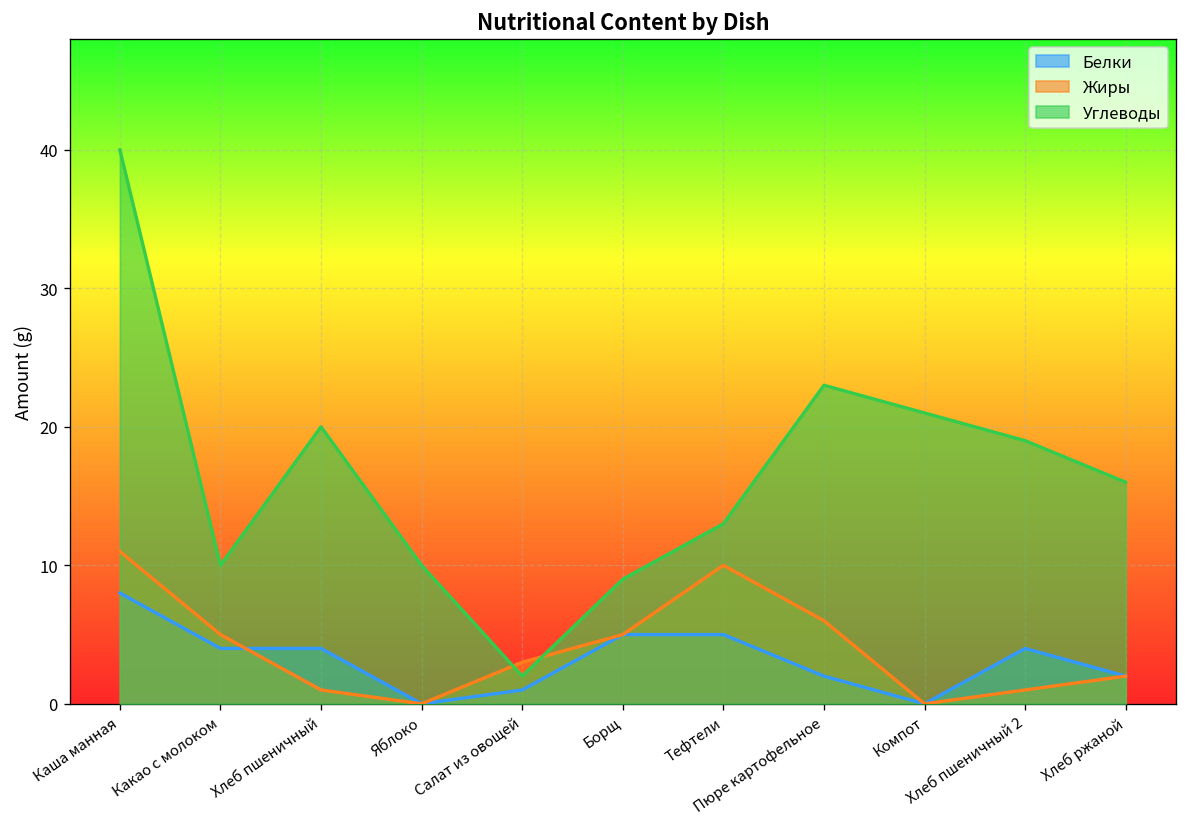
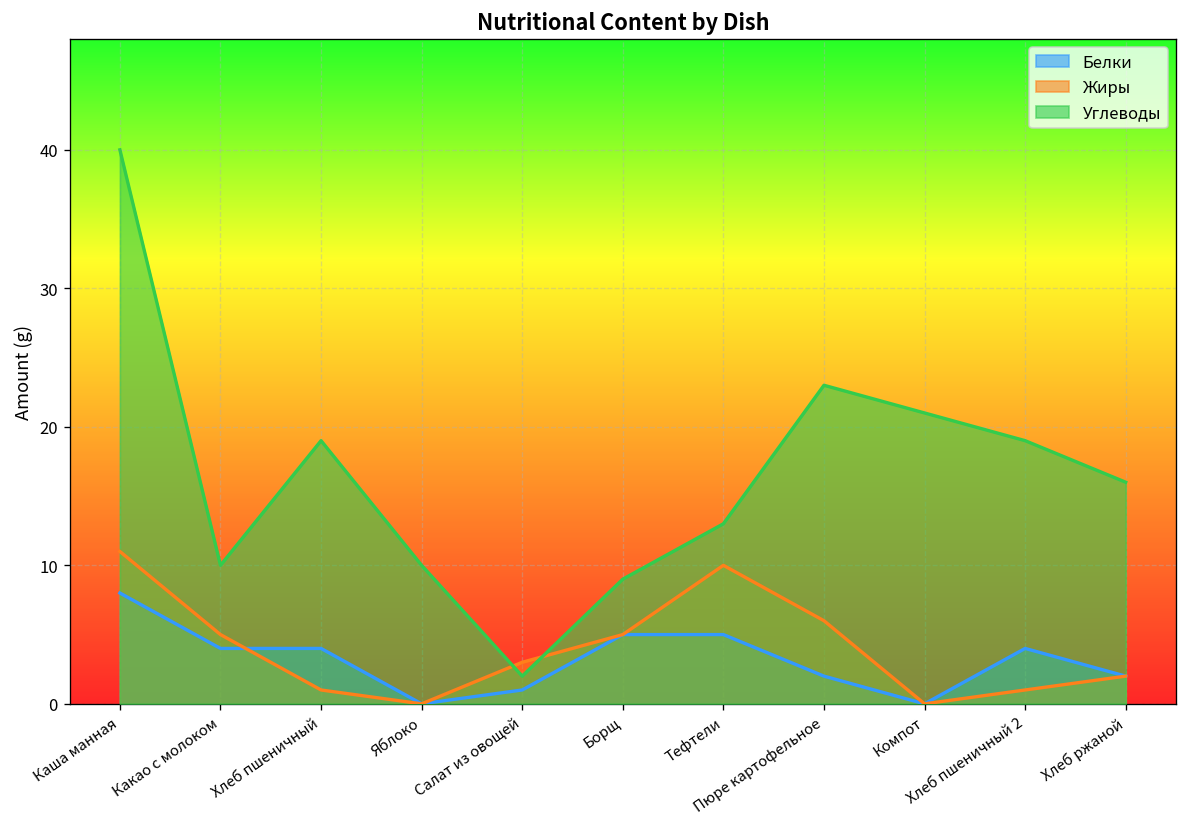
Углеводы, Хлеб пшеничный: 20 -> 19
